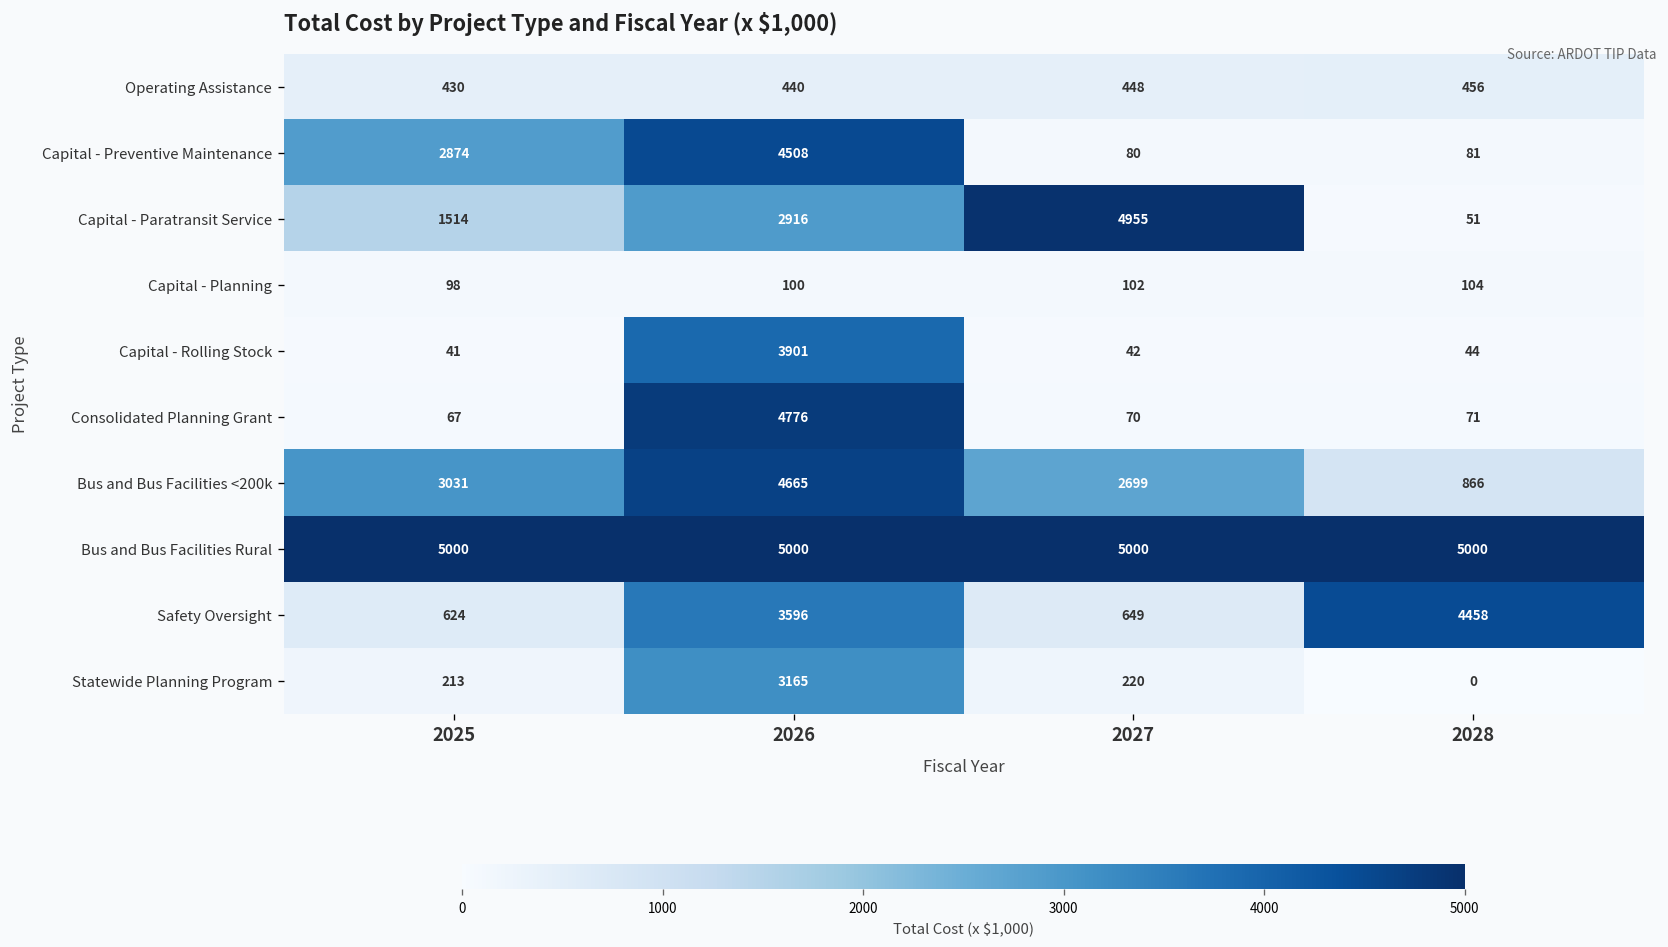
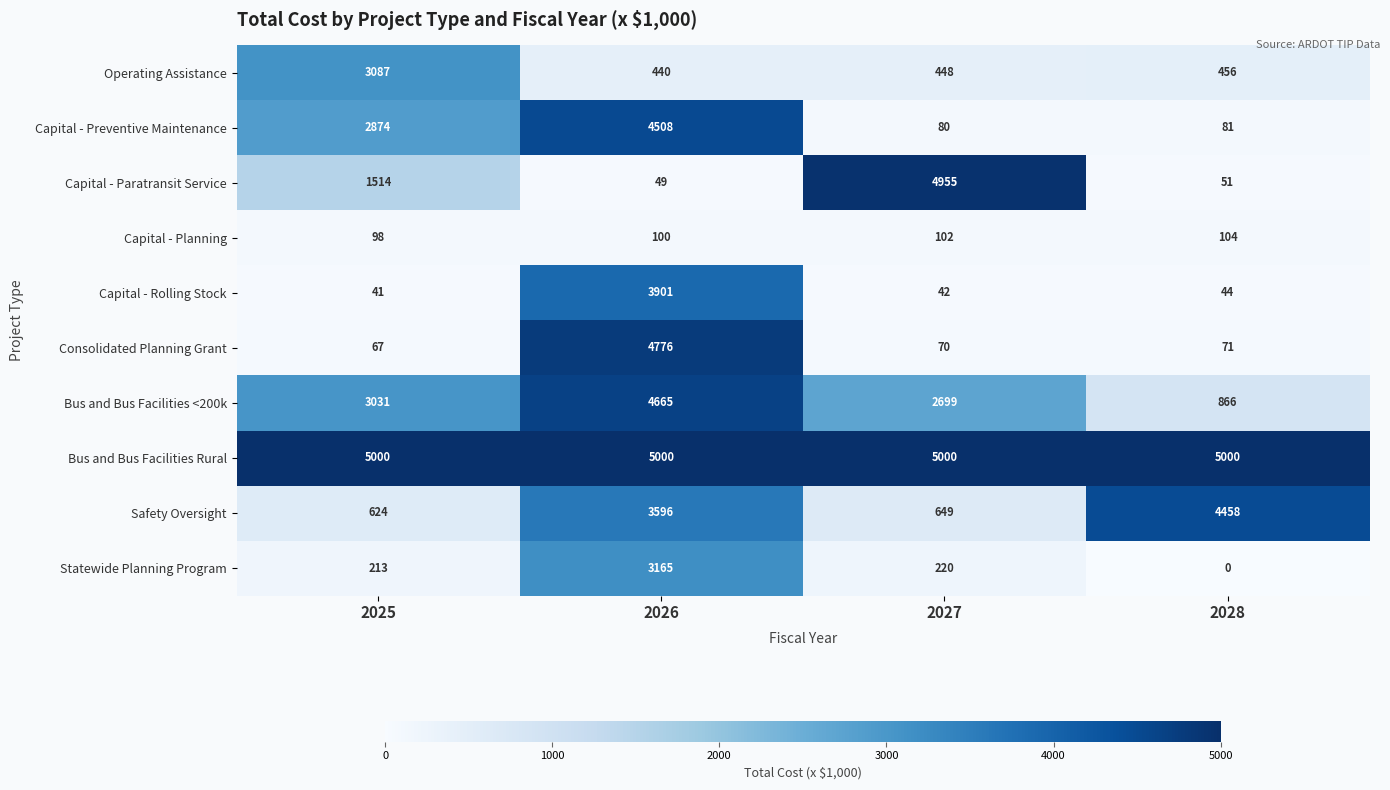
Operating Assistance, 2025: 430 -> 3087
Capital - Paratransit Service, 2026: 2916 -> 49
